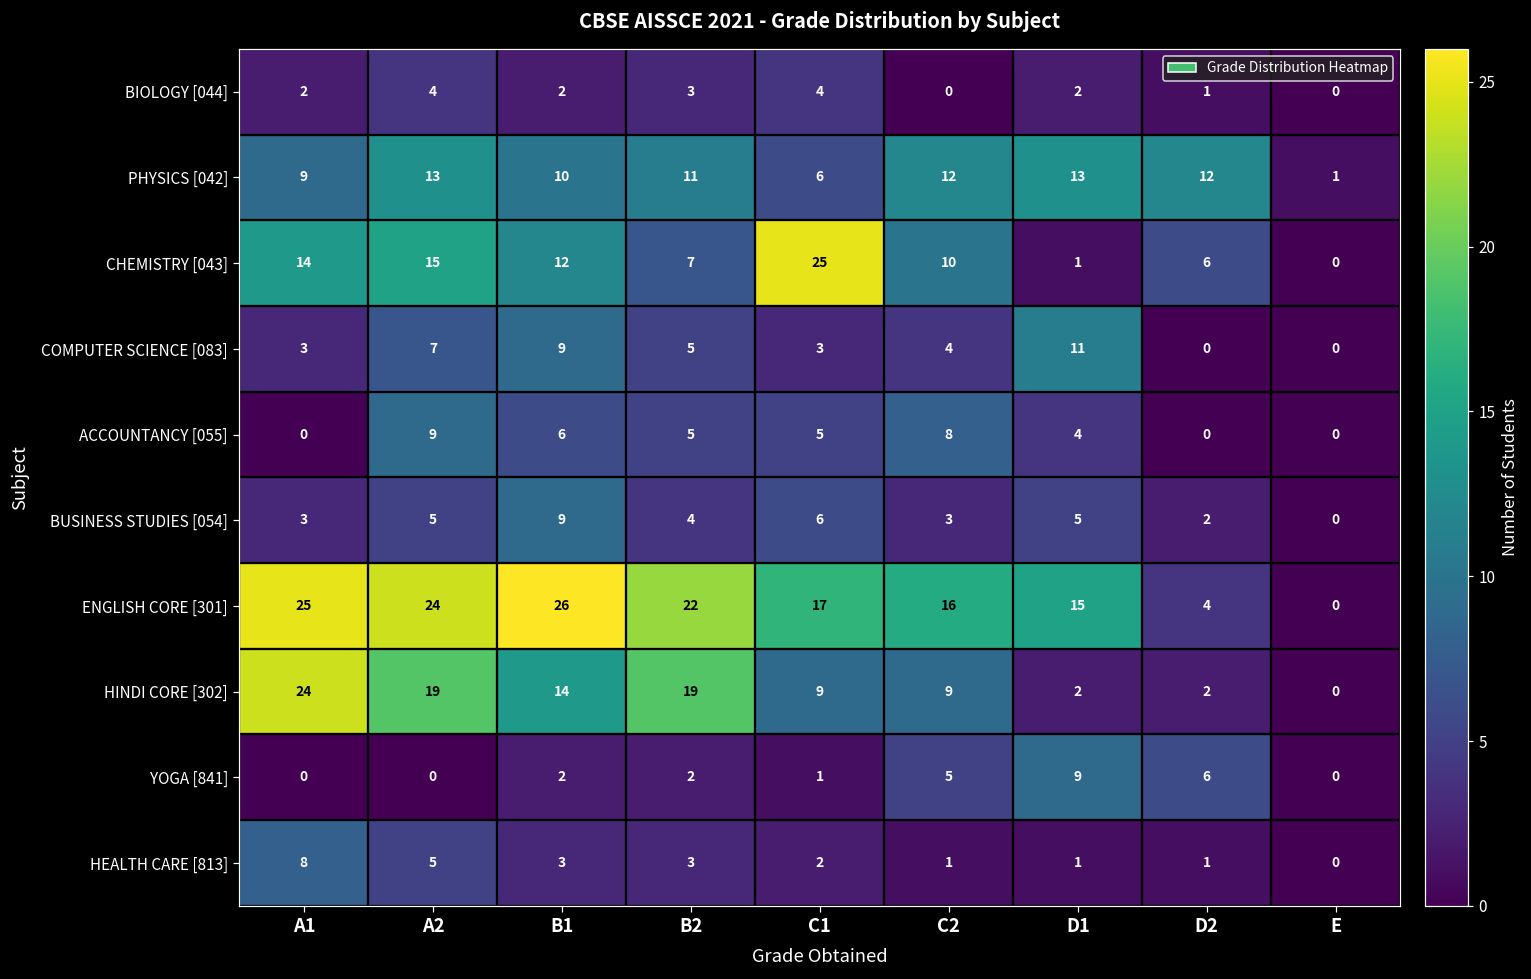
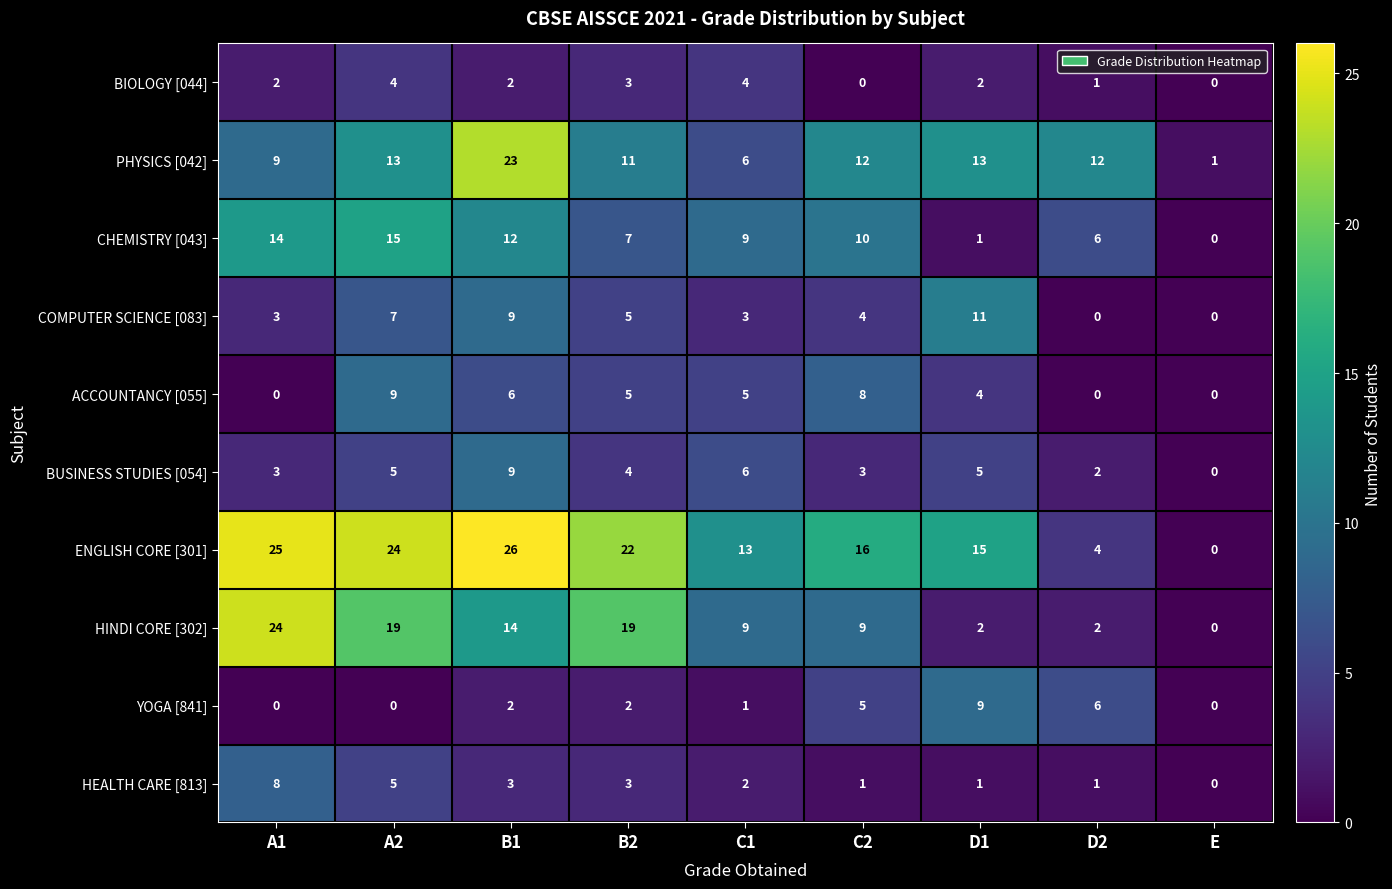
PHYSICS [042], B1: 10 -> 23
CHEMISTRY [043], C1: 25 -> 9
ENGLISH CORE [301], C1: 17 -> 13
